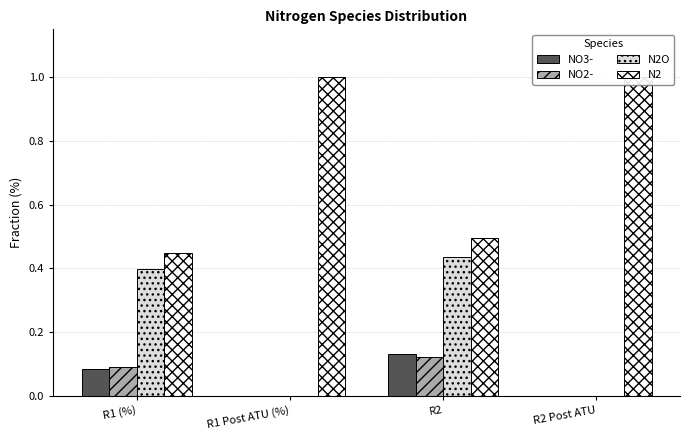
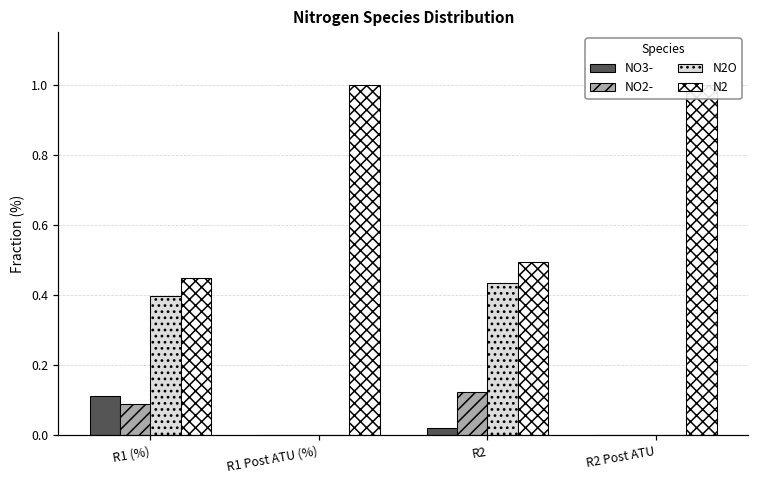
NO3-, R1 (%): 0.08 -> 0.11
NO3-, R2: 0.13 -> 0.02
